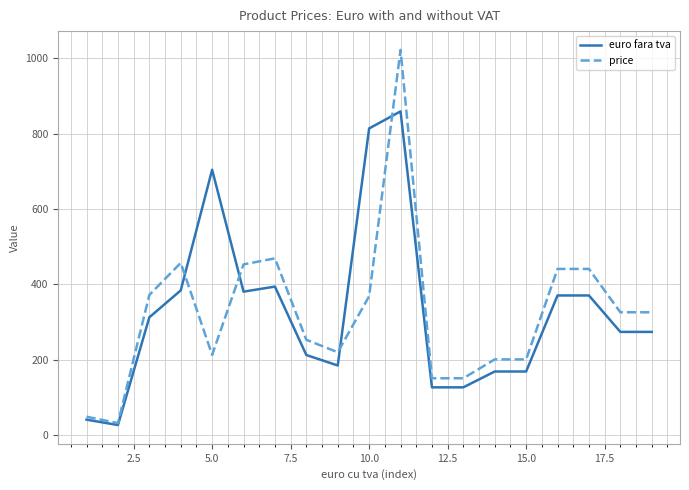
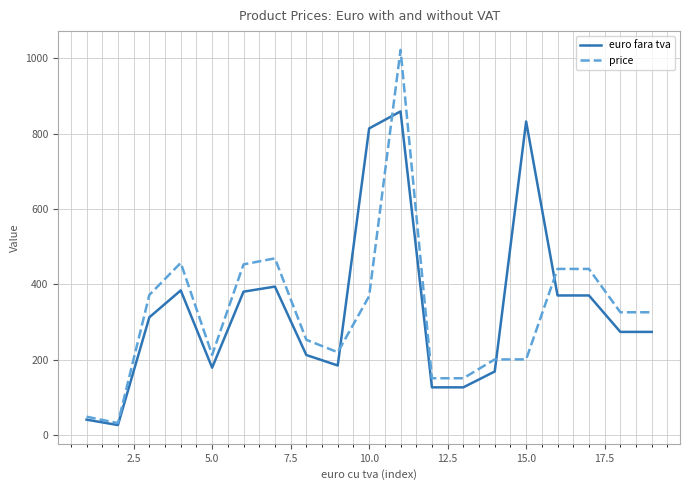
euro fara tva, 5.0: 700 -> 180
euro fara tva, 15.0: 170 -> 830
